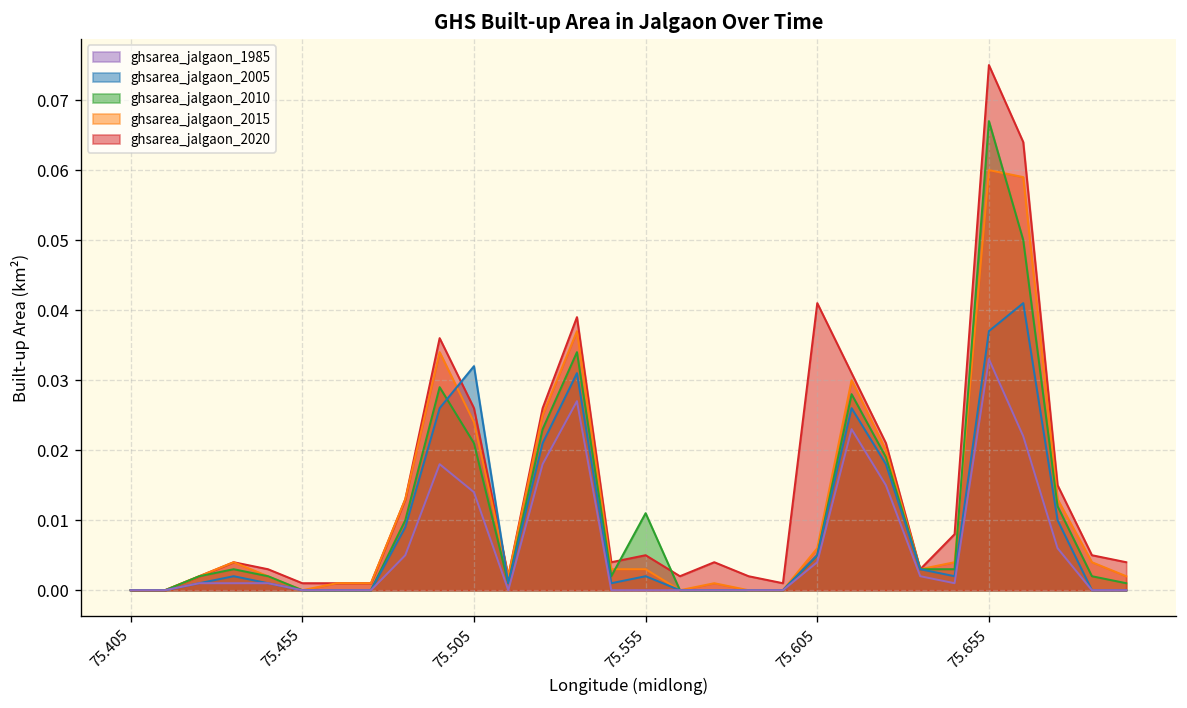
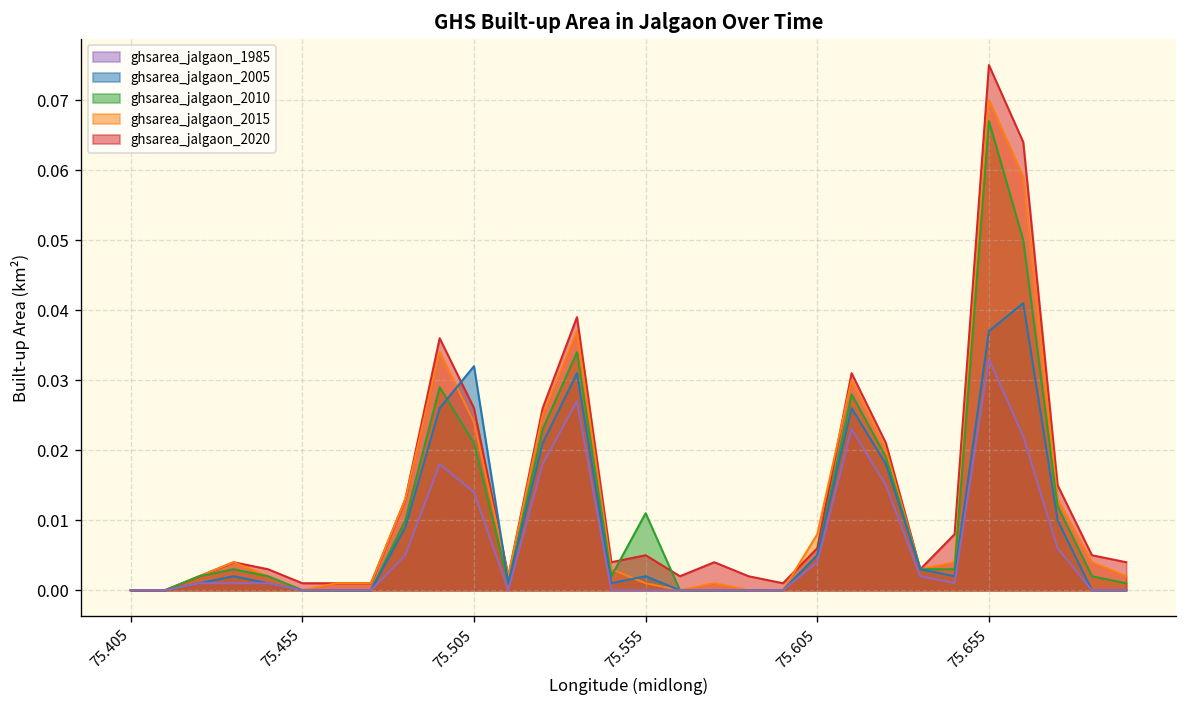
ghsarea_jalgaon_2015, 75.555: 0.003 -> 0.001
ghsarea_jalgaon_2015, 75.605: 0.006 -> 0.008
ghsarea_jalgaon_2020, 75.605: 0.041 -> 0.006
ghsarea_jalgaon_2015, 75.655: 0.06 -> 0.07
